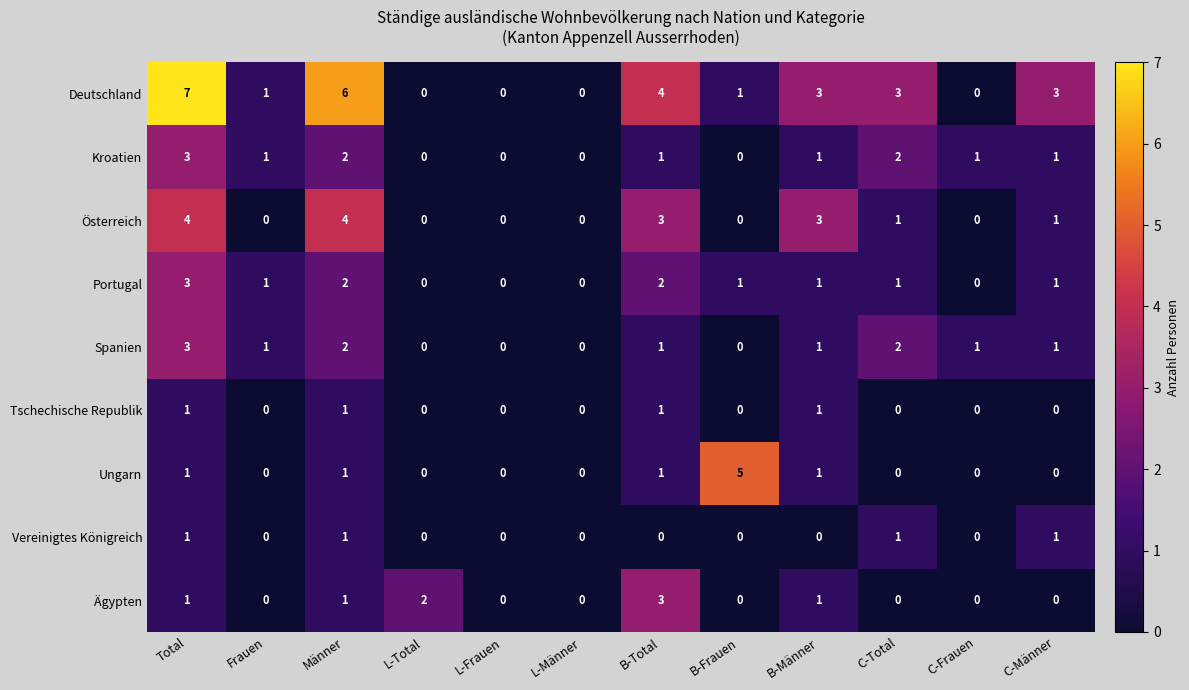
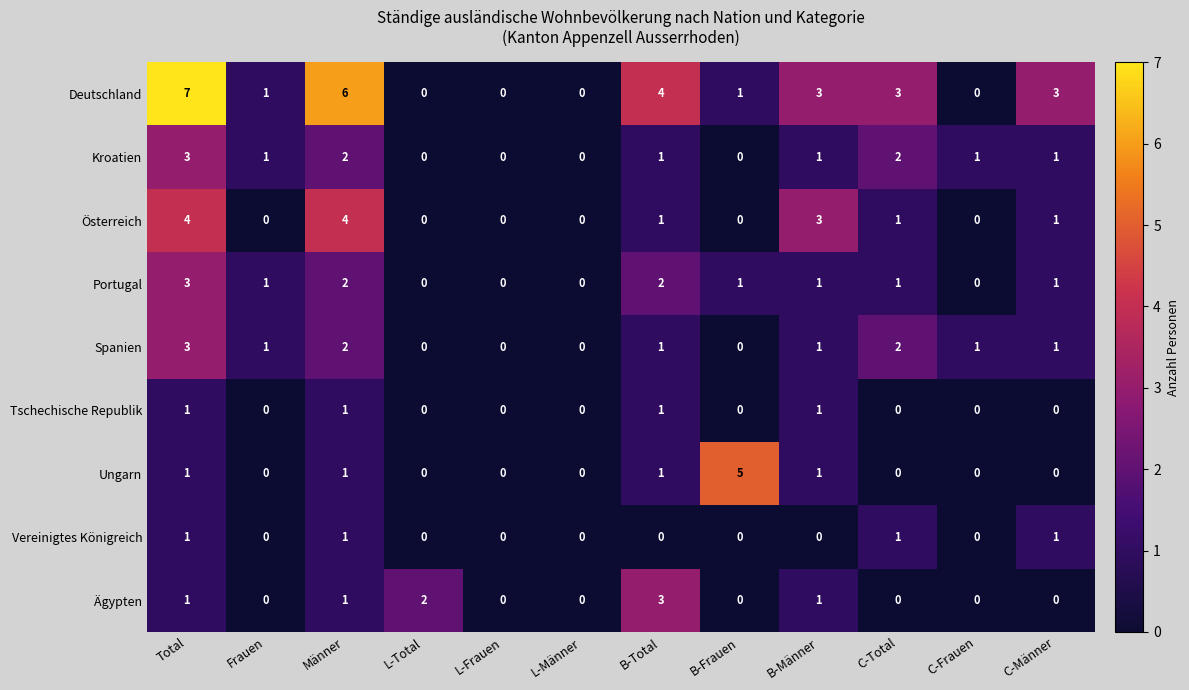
Österreich, B-Total: 3 -> 1
